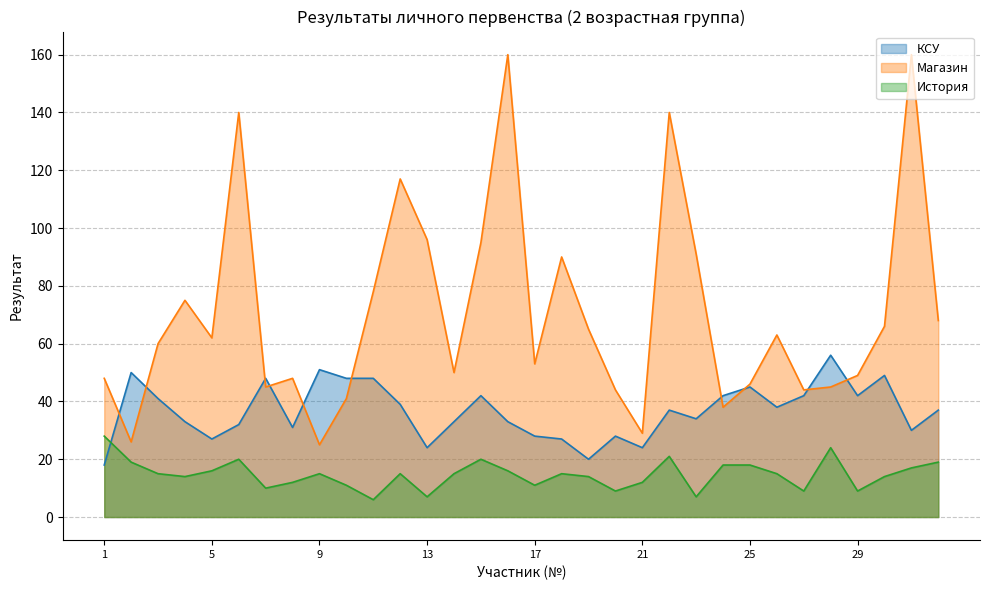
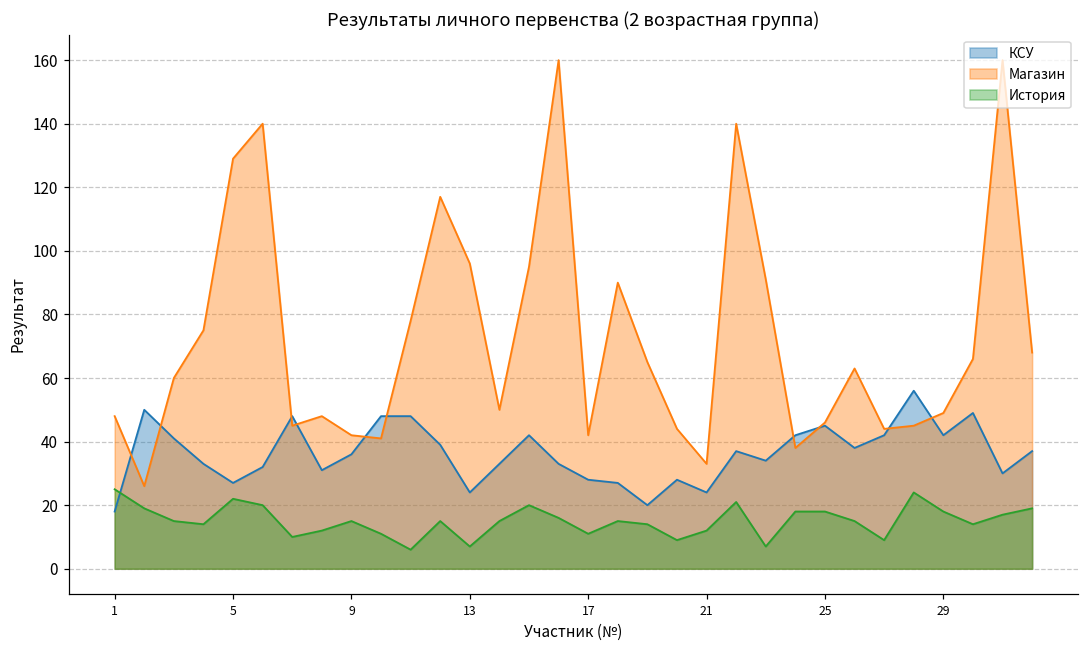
История, 1: 28 -> 25
Магазин, 5: 62 -> 129
История, 5: 16 -> 22
КСУ, 9: 51 -> 36
Магазин, 9: 25 -> 42
Магазин, 17: 53 -> 42
Магазин, 21: 29 -> 33
История, 29: 9 -> 18
